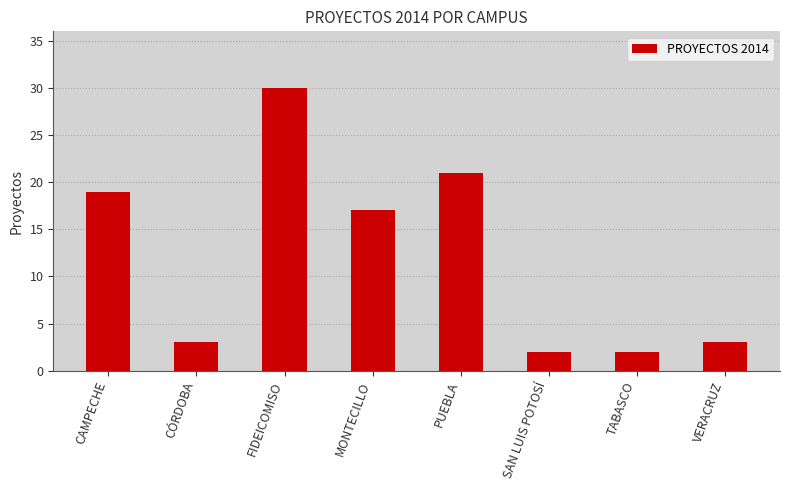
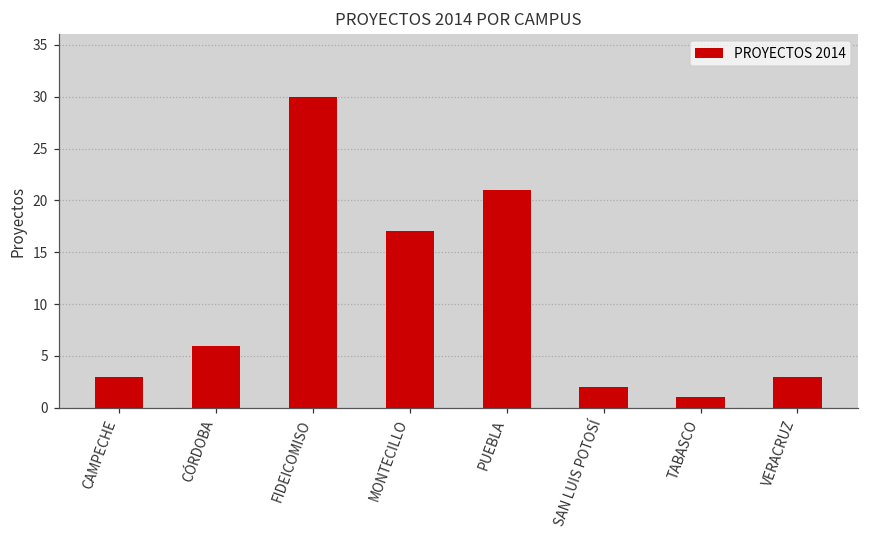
CAMPECHE: 19 -> 3
CÓRDOBA: 3 -> 6
TABASCO: 2 -> 1
